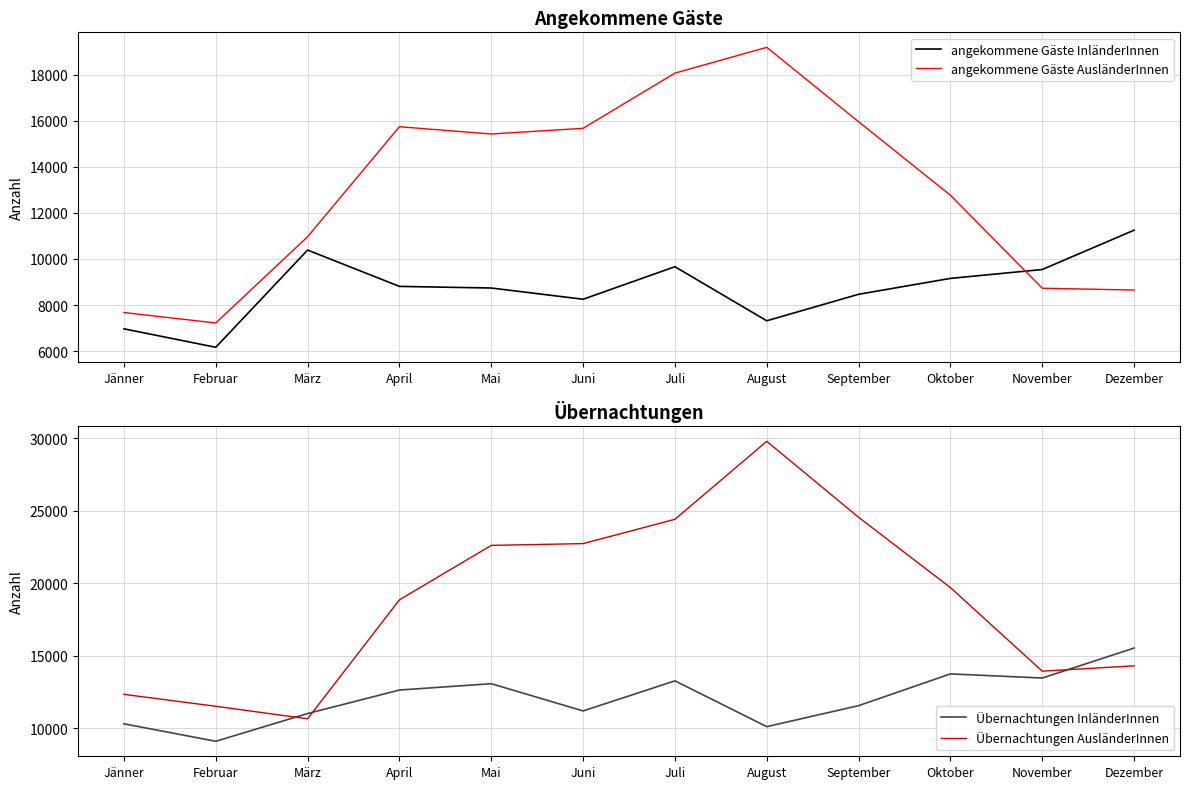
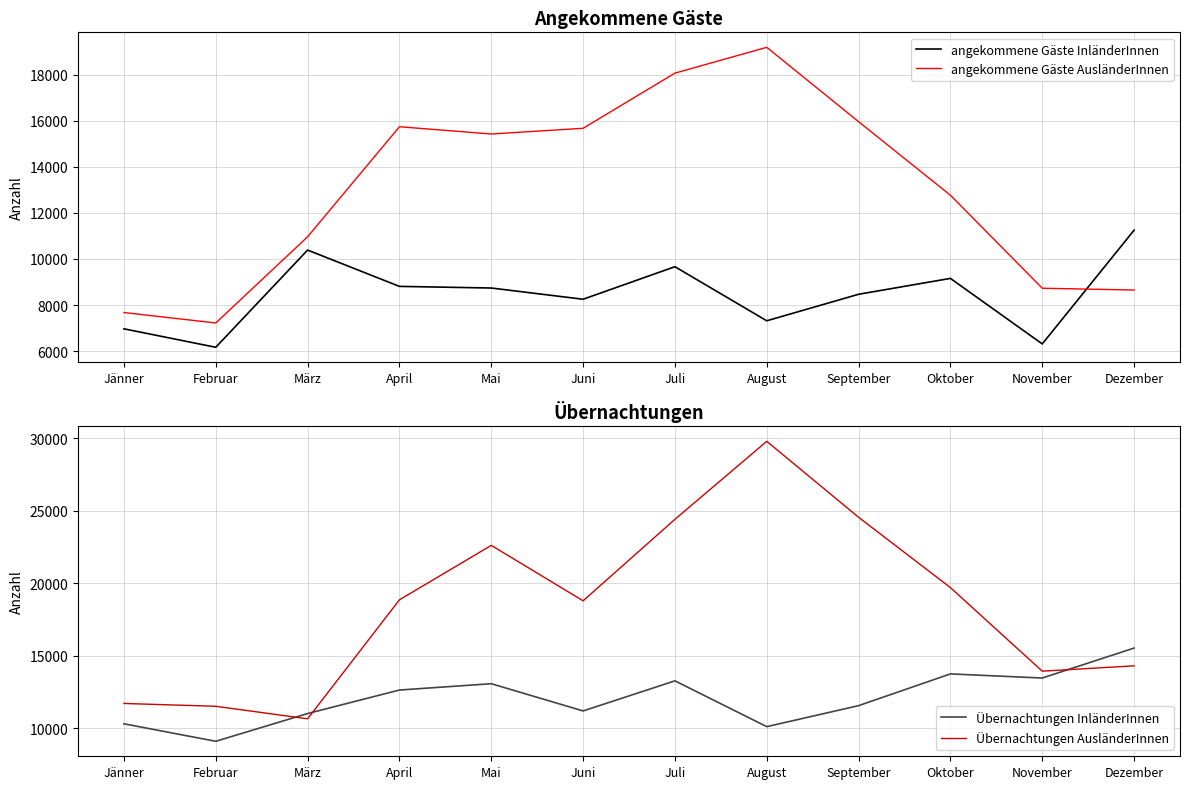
Angekommene Gäste, angekommene Gäste InländerInnen, November: 9500 -> 6300
Übernachtungen, Übernachtungen AusländerInnen, Jänner: 12300 -> 11700
Übernachtungen, Übernachtungen AusländerInnen, Juni: 22700 -> 18800
